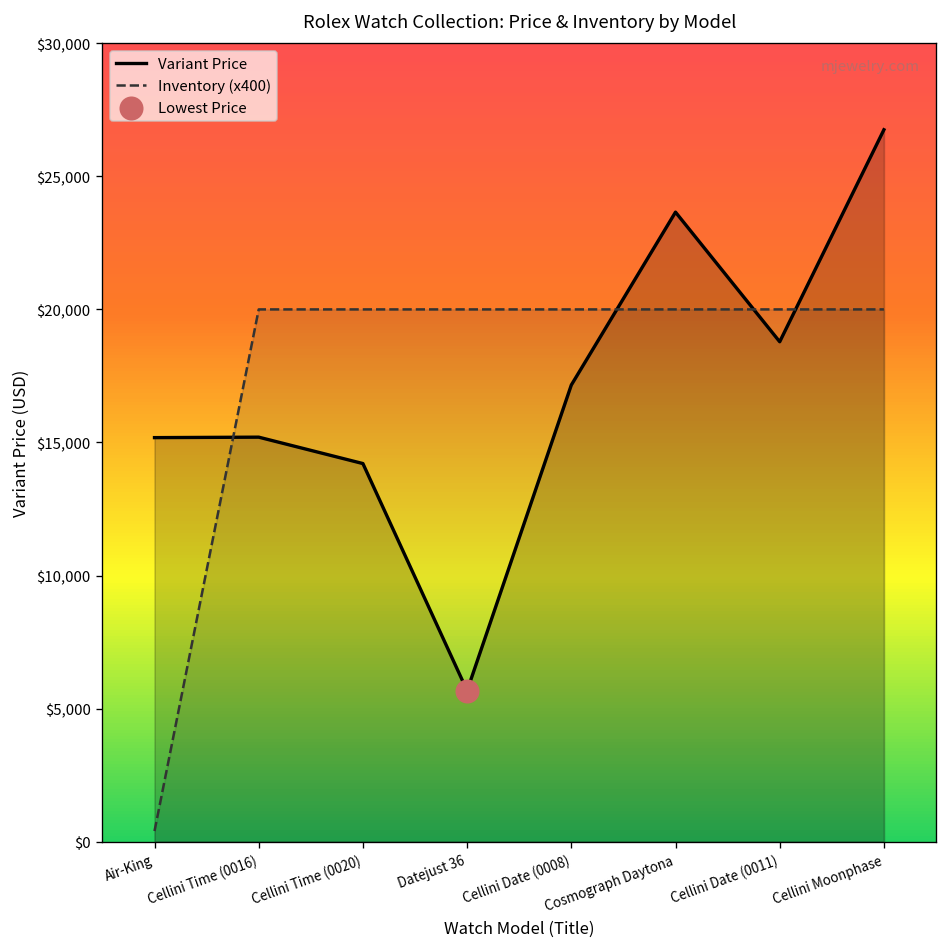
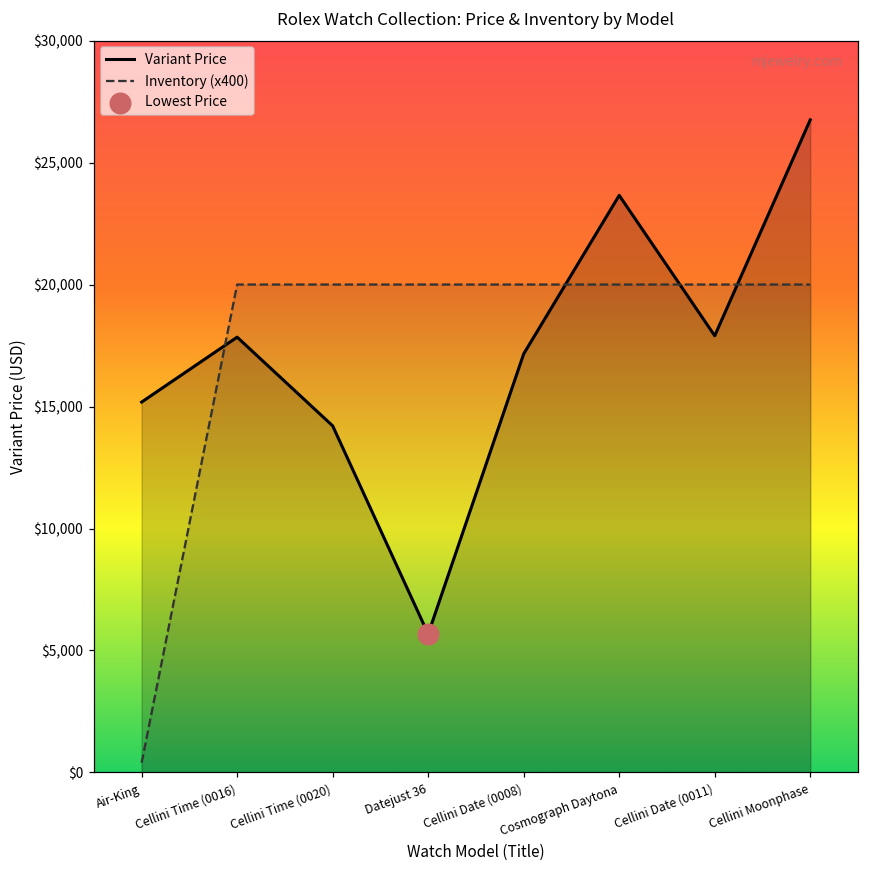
Variant Price, Cellini Time (0016): $15,200 -> $17,800
Variant Price, Cellini Date (0011): $18,800 -> $17,900
